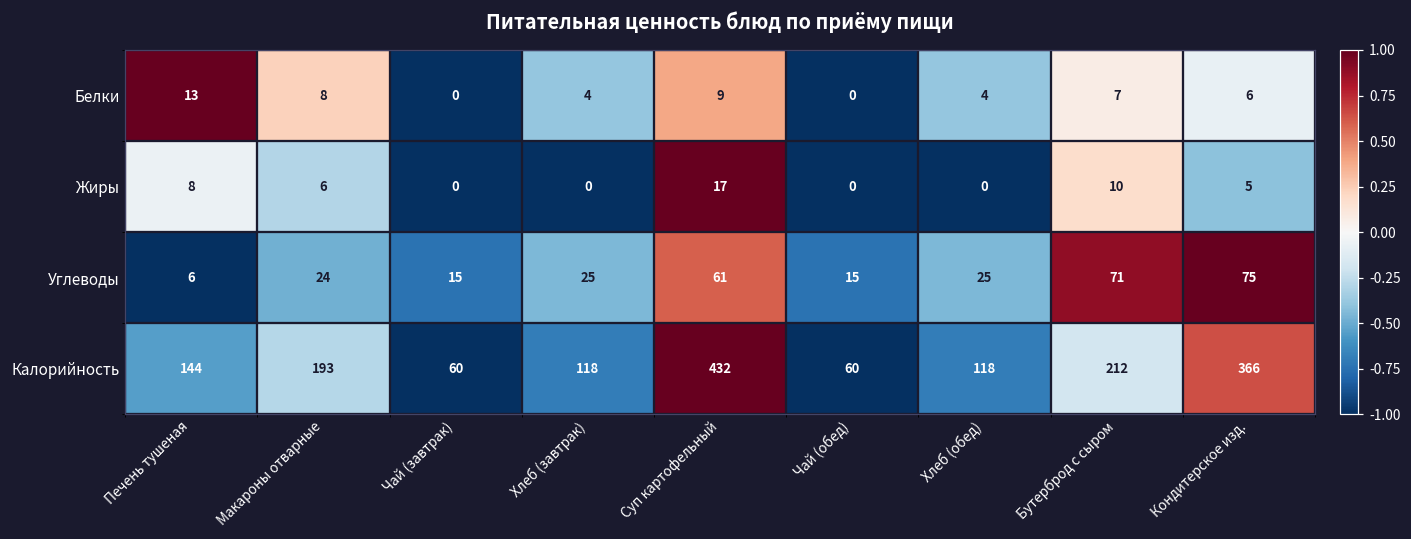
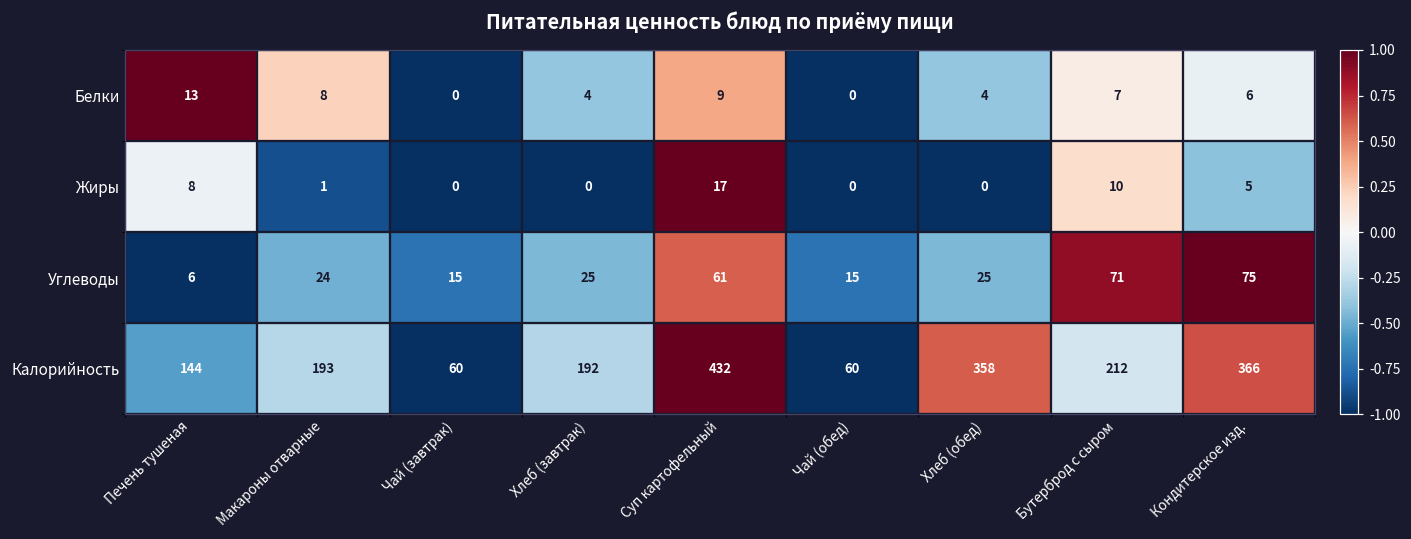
Жиры, Макароны отварные: 6 -> 1
Калорийность, Хлеб (завтрак): 118 -> 192
Калорийность, Хлеб (обед): 118 -> 358
